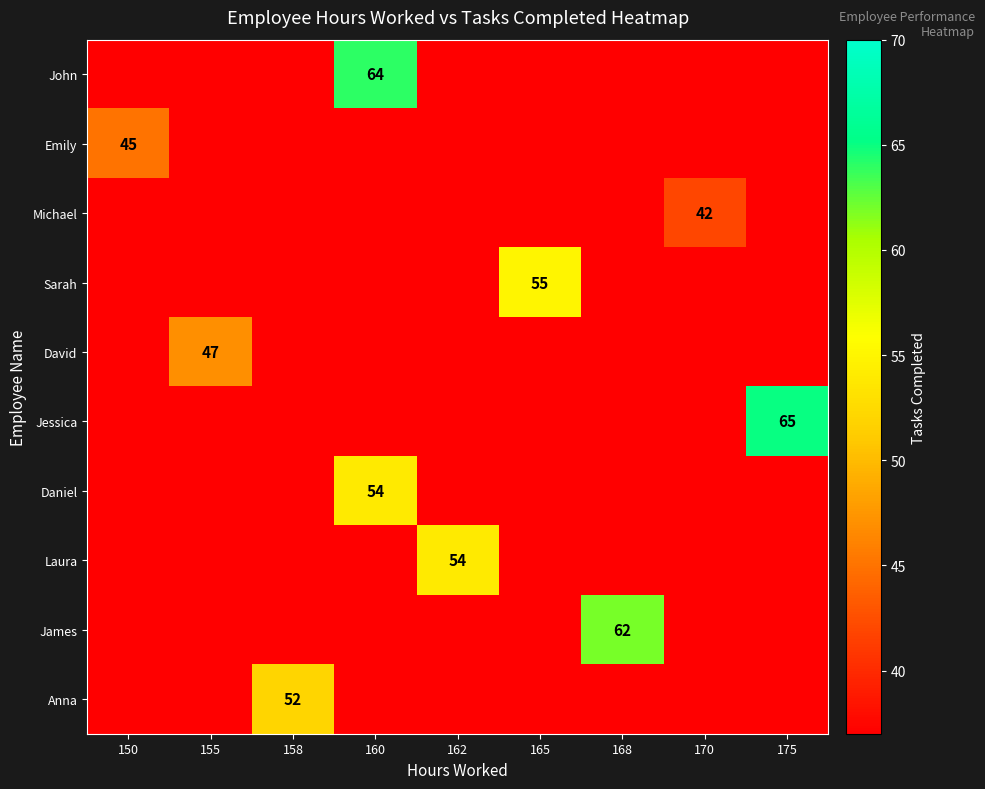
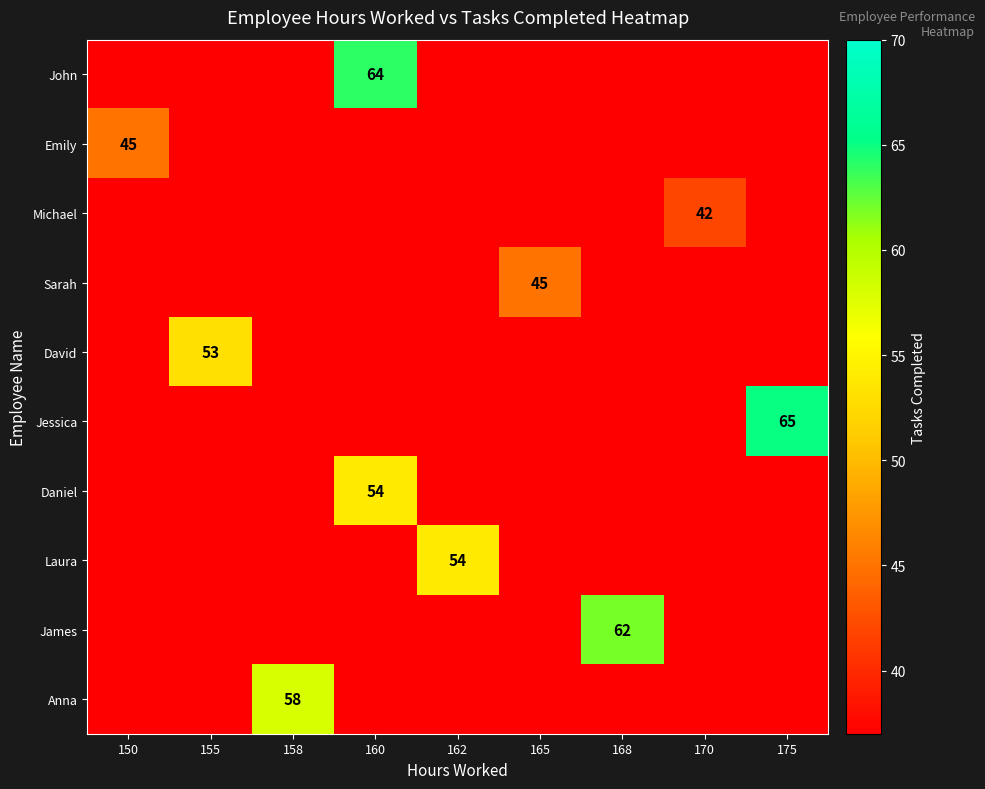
Sarah, 165: 55 -> 45
David, 155: 47 -> 53
Anna, 158: 52 -> 58
